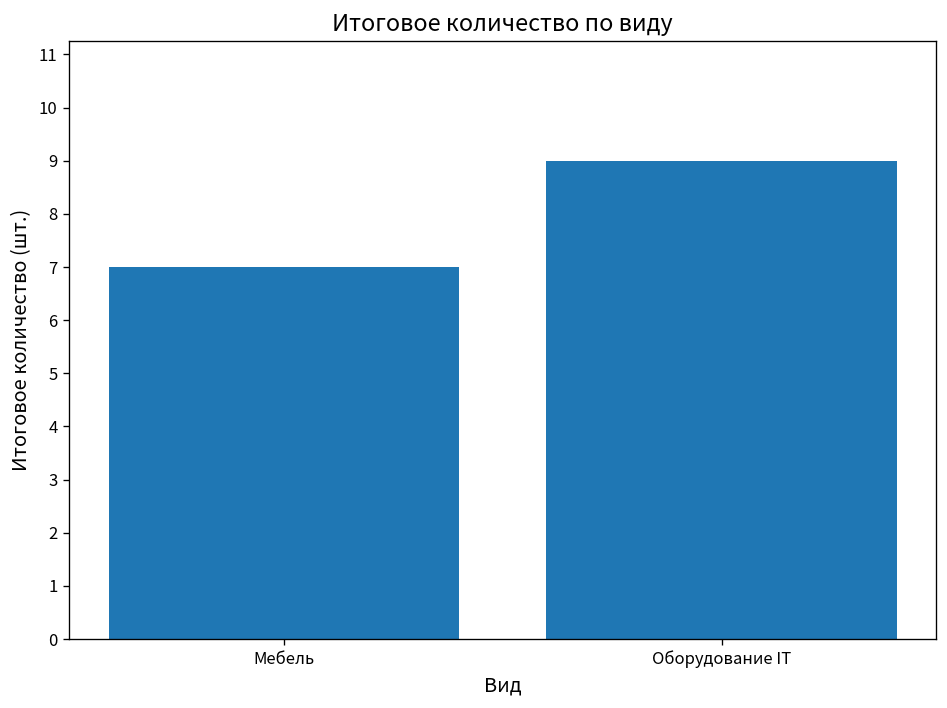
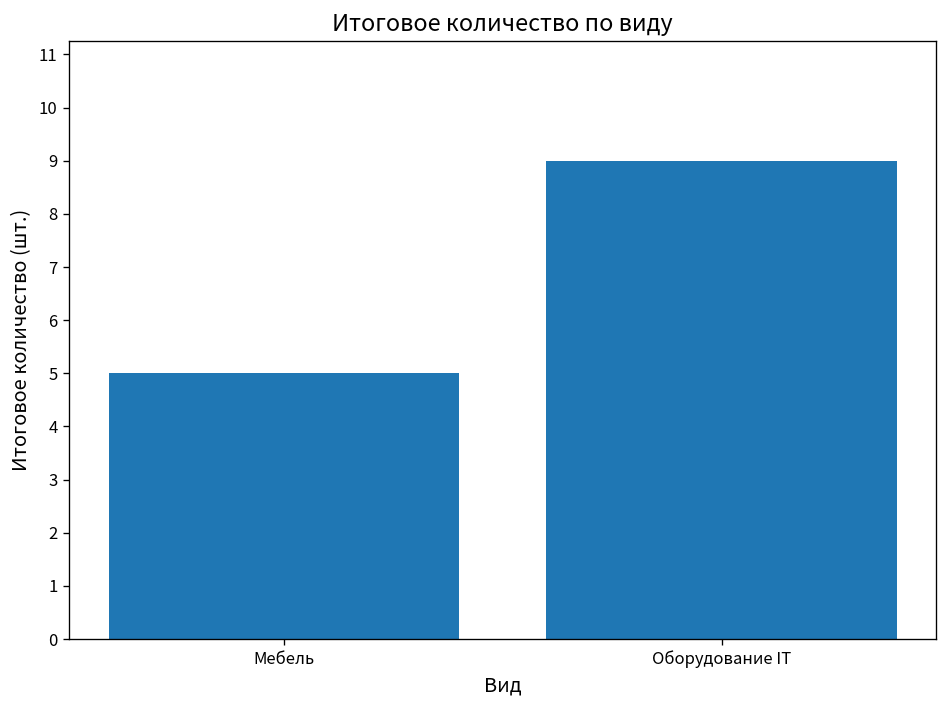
Мебель: 7 -> 5
